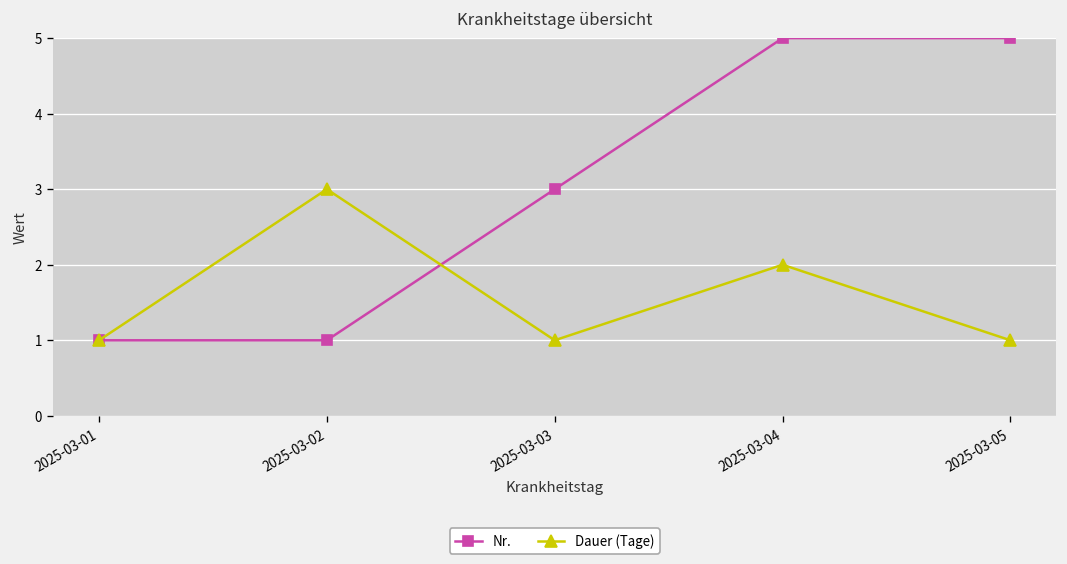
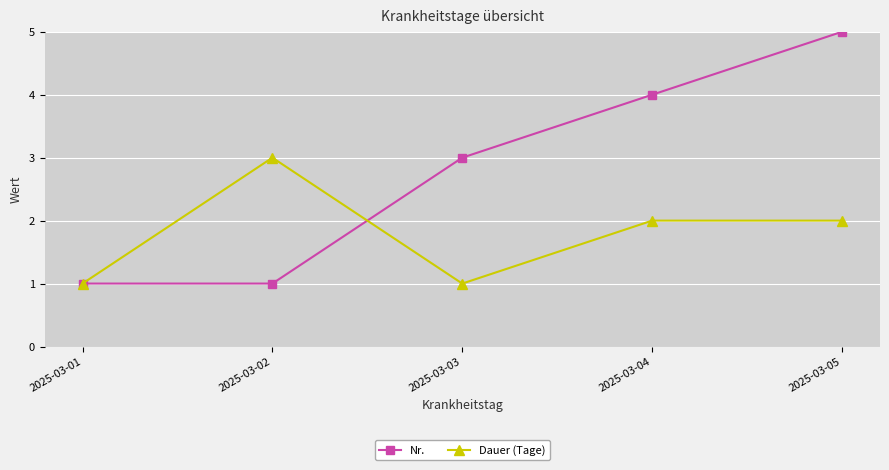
Nr., 2025-03-04: 5 -> 4
Dauer (Tage), 2025-03-05: 1 -> 2
